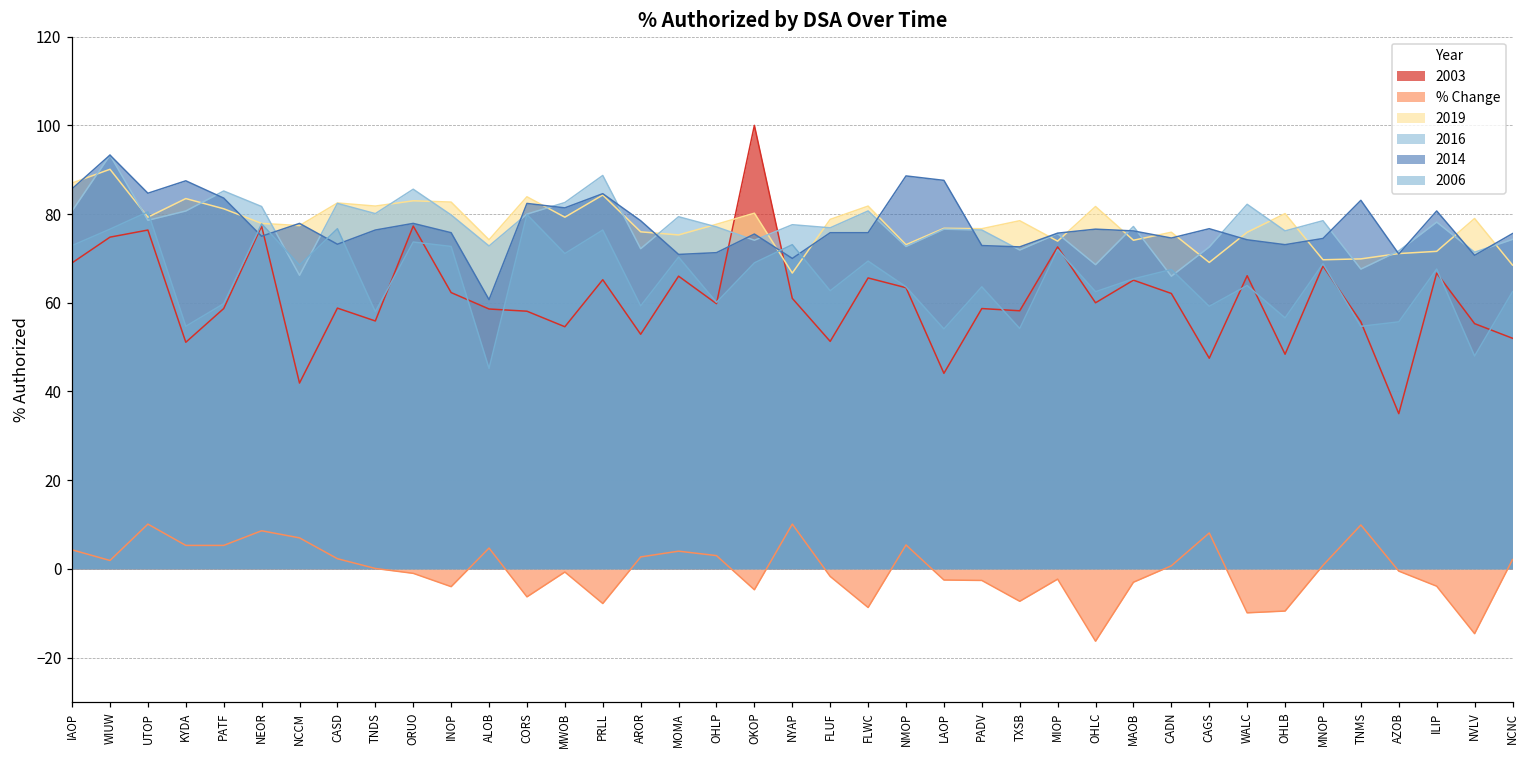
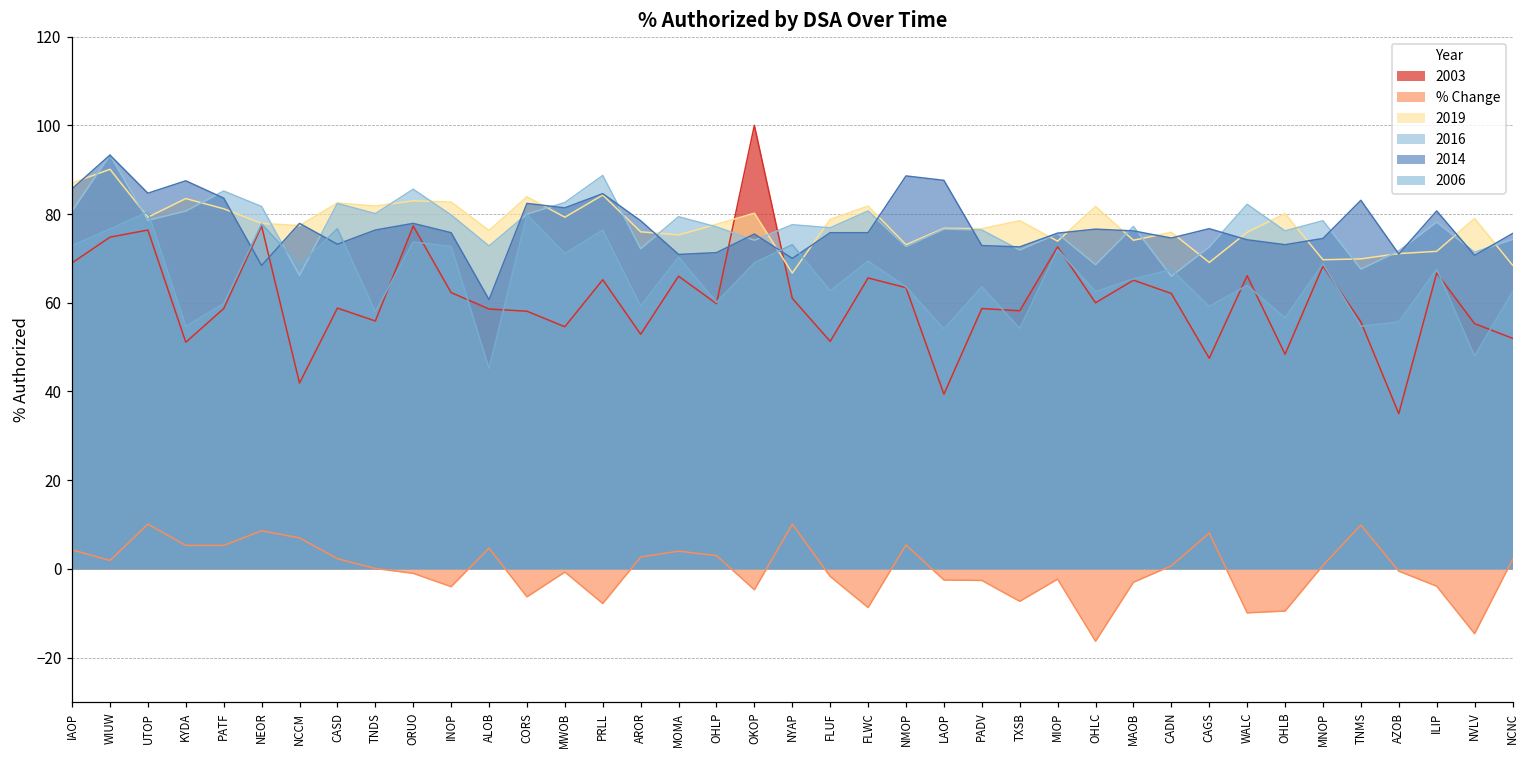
2014, NEOR: 75 -> 68
2019, ALOB: 74 -> 76
2003, LAOP: 44 -> 39
